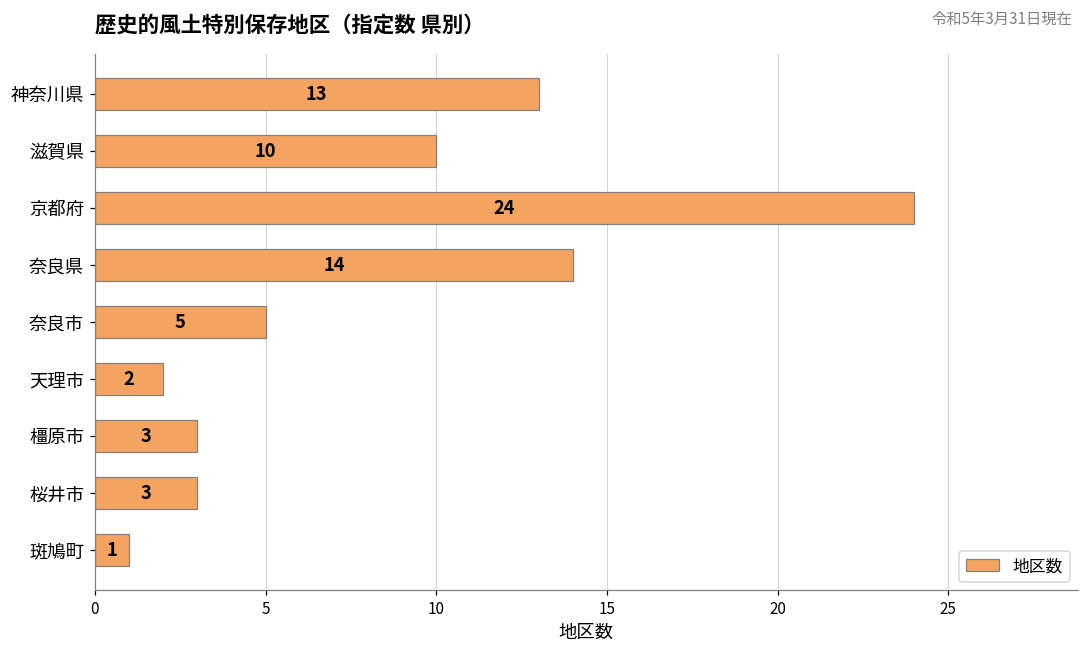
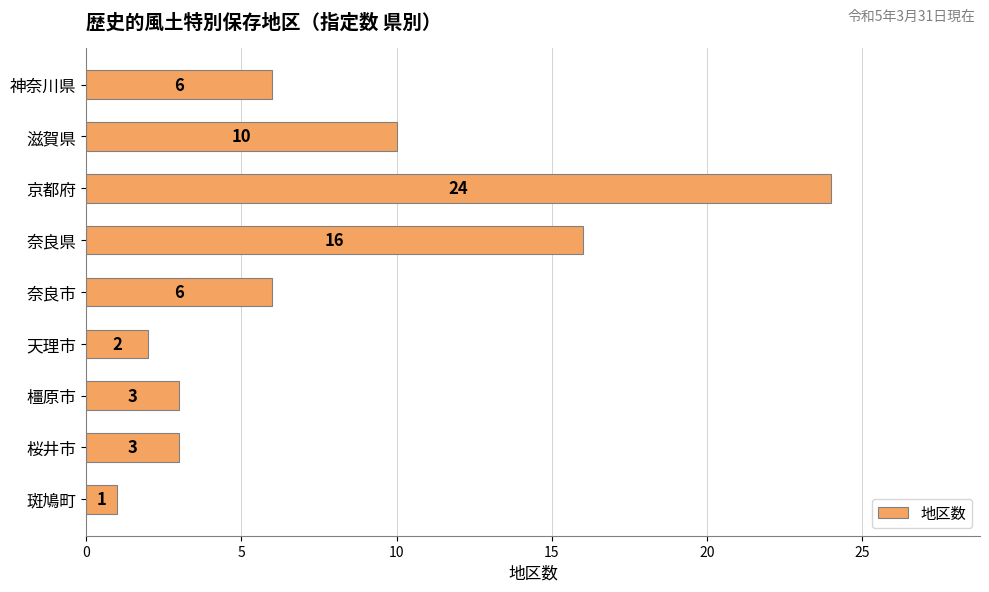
神奈川県: 13 -> 6
奈良県: 14 -> 16
奈良市: 5 -> 6
